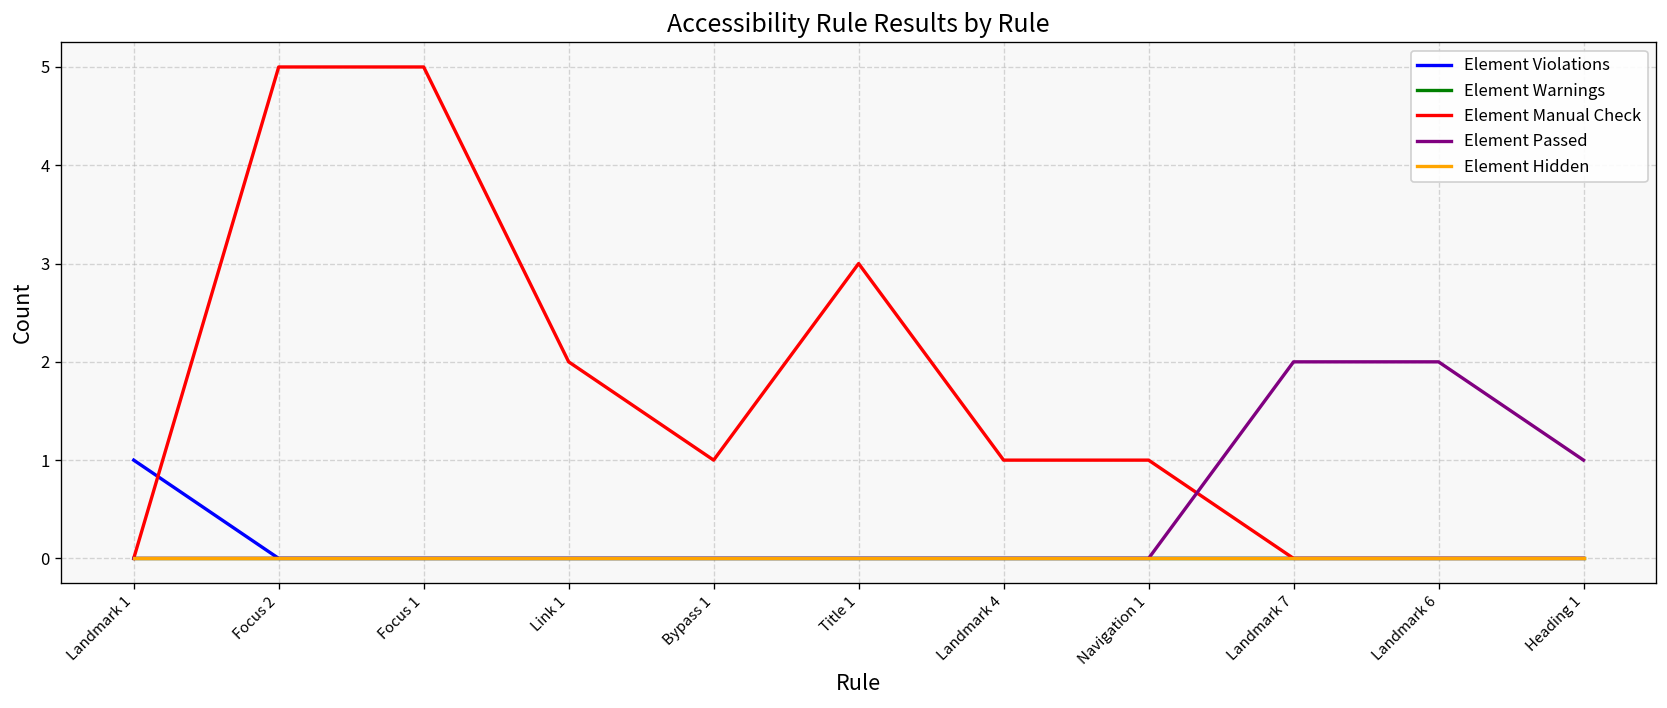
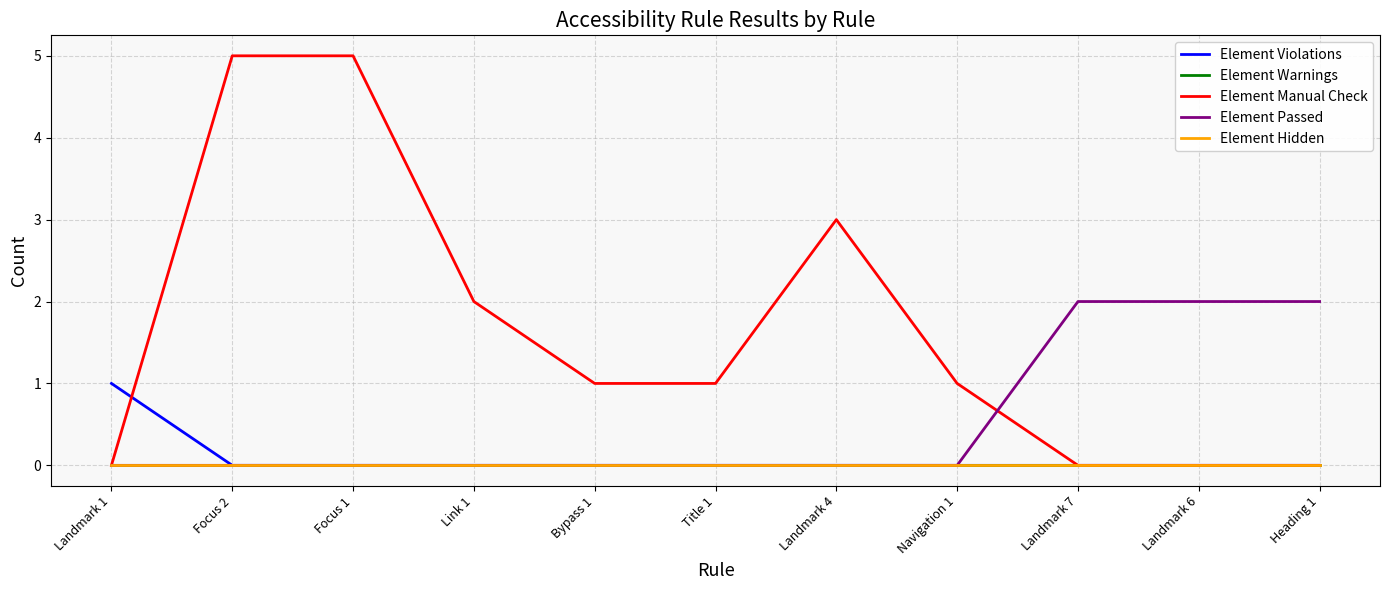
Element Manual Check, Title 1: 3 -> 1
Element Manual Check, Landmark 4: 1 -> 3
Element Passed, Heading 1: 1 -> 2
